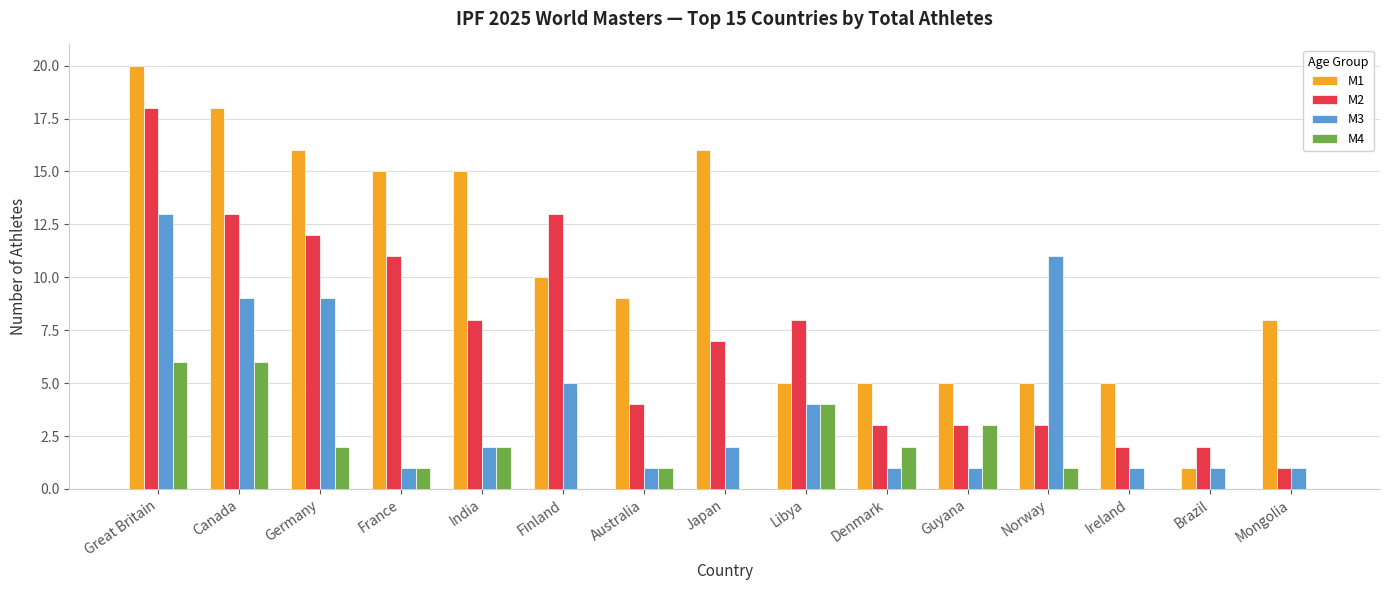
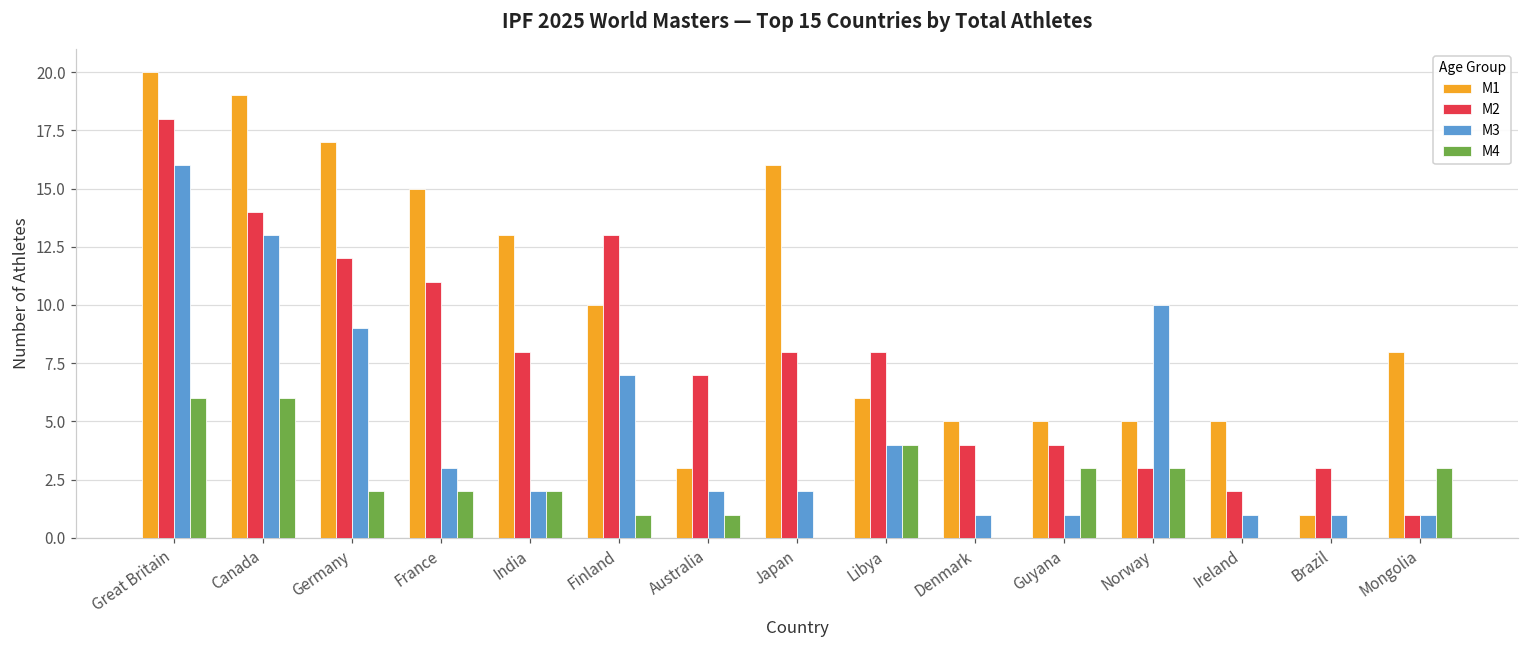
M3, Great Britain: 13 -> 16
M1, Canada: 18 -> 19
M2, Canada: 13 -> 14
M3, Canada: 9 -> 13
M1, Germany: 16 -> 17
M3, France: 1 -> 3
M4, France: 1 -> 2
M1, India: 15 -> 13
M3, Finland: 5 -> 7
M4, Finland: 0 -> 1
M1, Australia: 9 -> 3
M2, Australia: 4 -> 7
M3, Australia: 1 -> 2
M2, Japan: 7 -> 8
M1, Libya: 5 -> 6
M2, Denmark: 3 -> 4
M4, Denmark: 2 -> 0
M2, Guyana: 3 -> 4
M3, Norway: 11 -> 10
M4, Norway: 1 -> 3
M2, Brazil: 2 -> 3
M4, Mongolia: 0 -> 3
